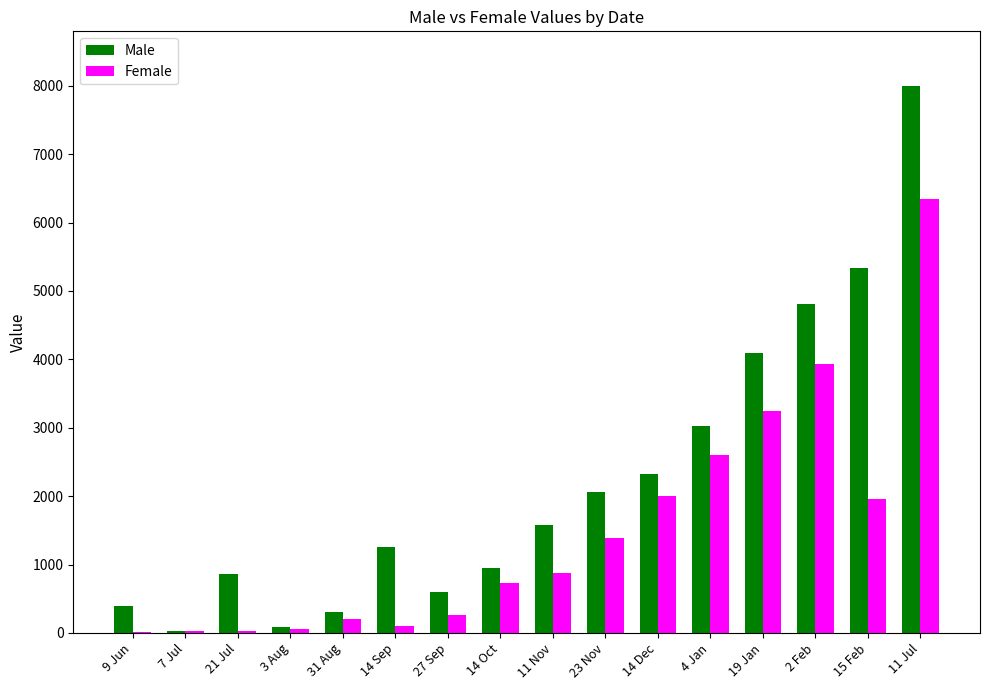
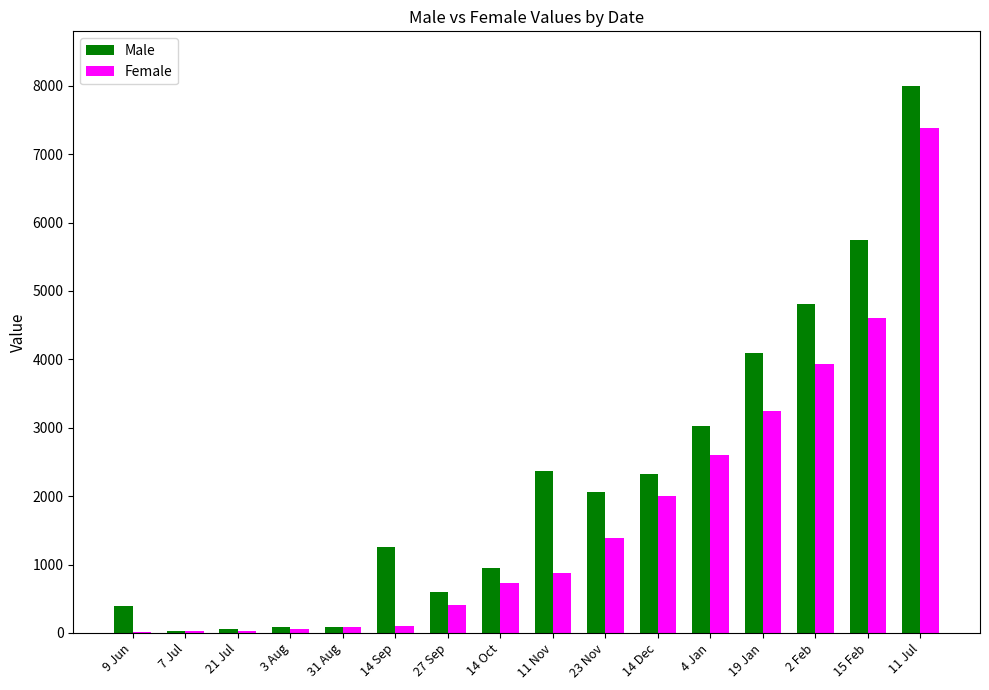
Male, 21 Jul: 900 -> 100
Male, 31 Aug: 300 -> 100
Female, 31 Aug: 200 -> 100
Female, 27 Sep: 300 -> 400
Male, 11 Nov: 1600 -> 2400
Male, 15 Feb: 5300 -> 5700
Female, 15 Feb: 2000 -> 4600
Female, 11 Jul: 6300 -> 7400
